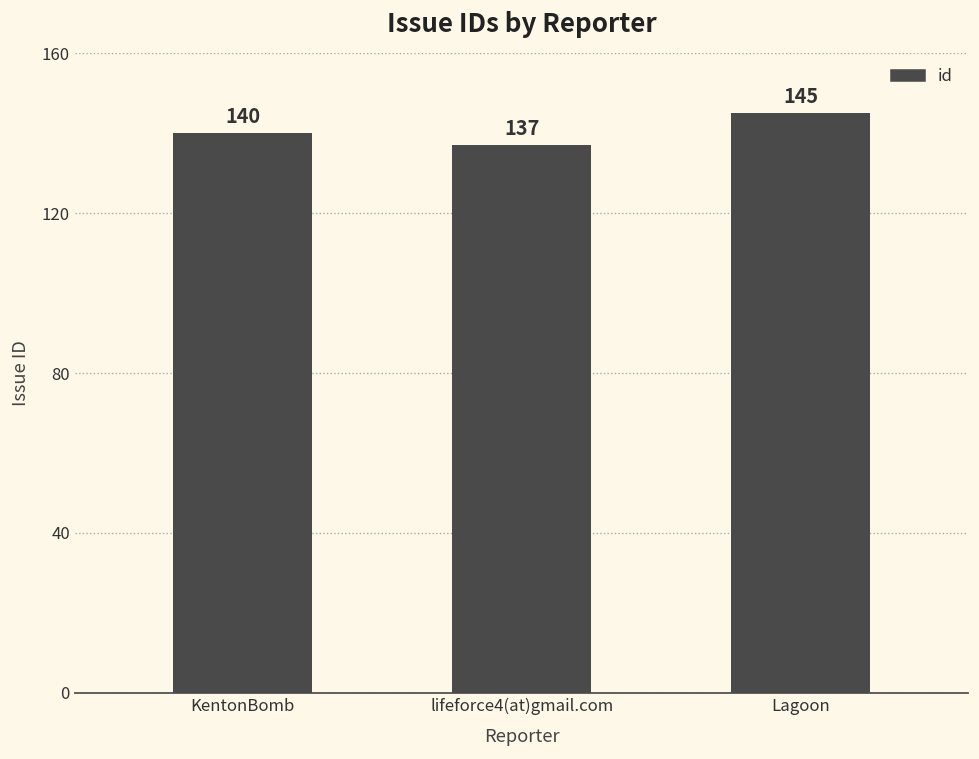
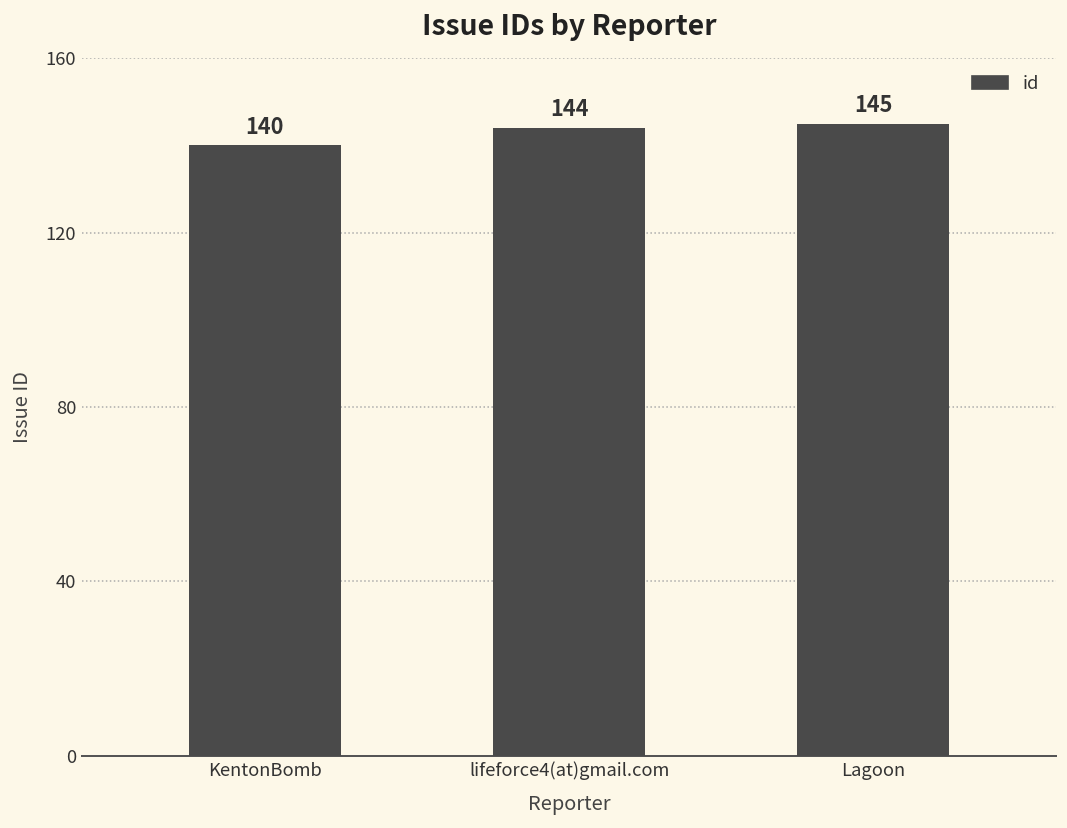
lifeforce4(at)gmail.com: 137 -> 144
